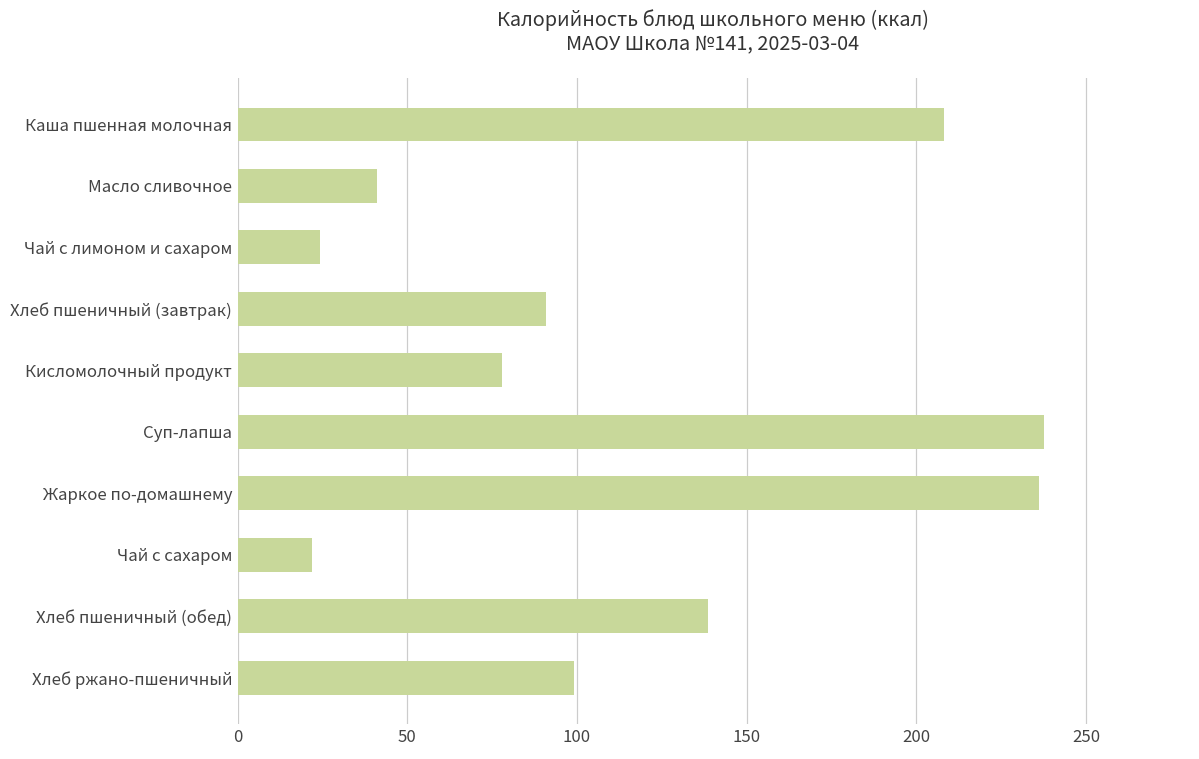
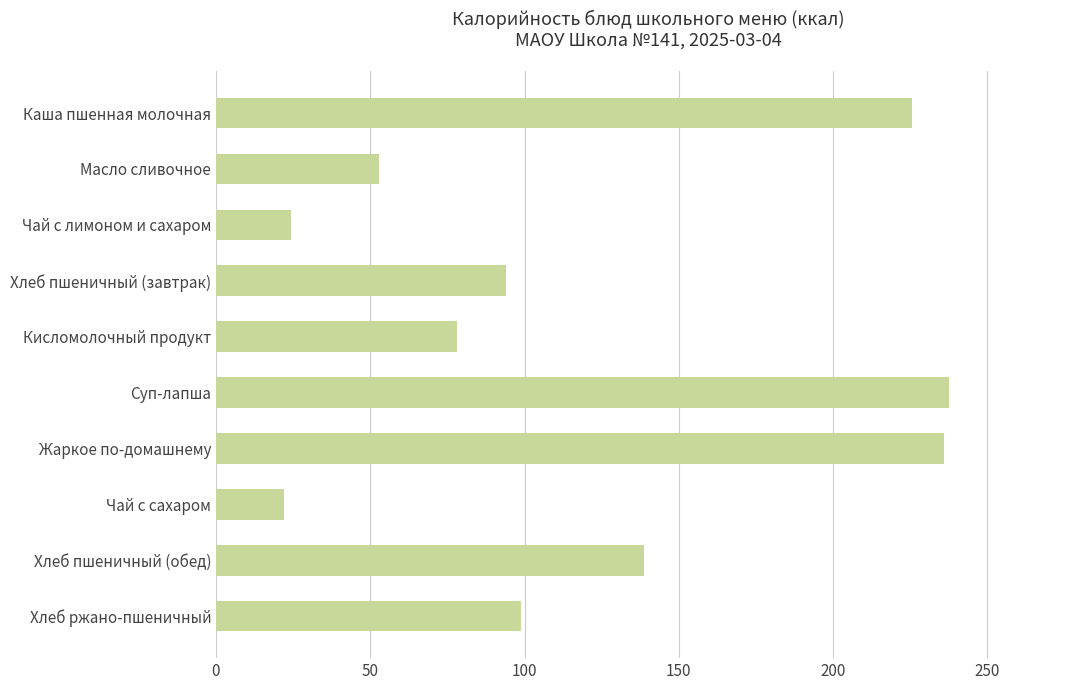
Каша пшенная молочная: 208 -> 226
Масло сливочное: 41 -> 53
Хлеб пшеничный (завтрак): 91 -> 94
